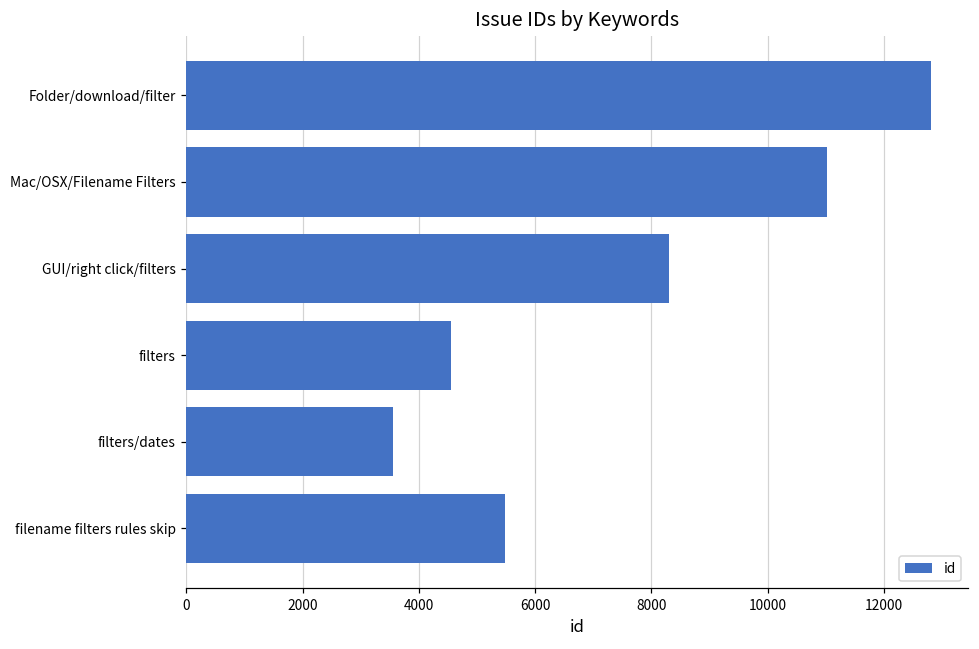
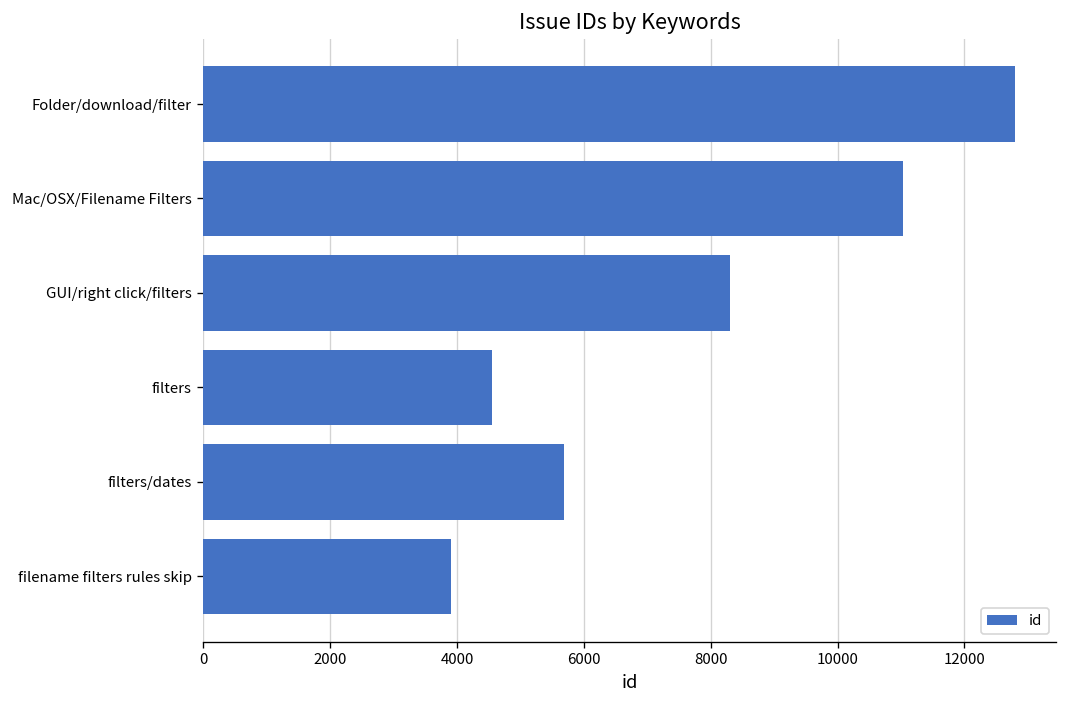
filters/dates: 3600 -> 5700
filename filters rules skip: 5500 -> 3900
